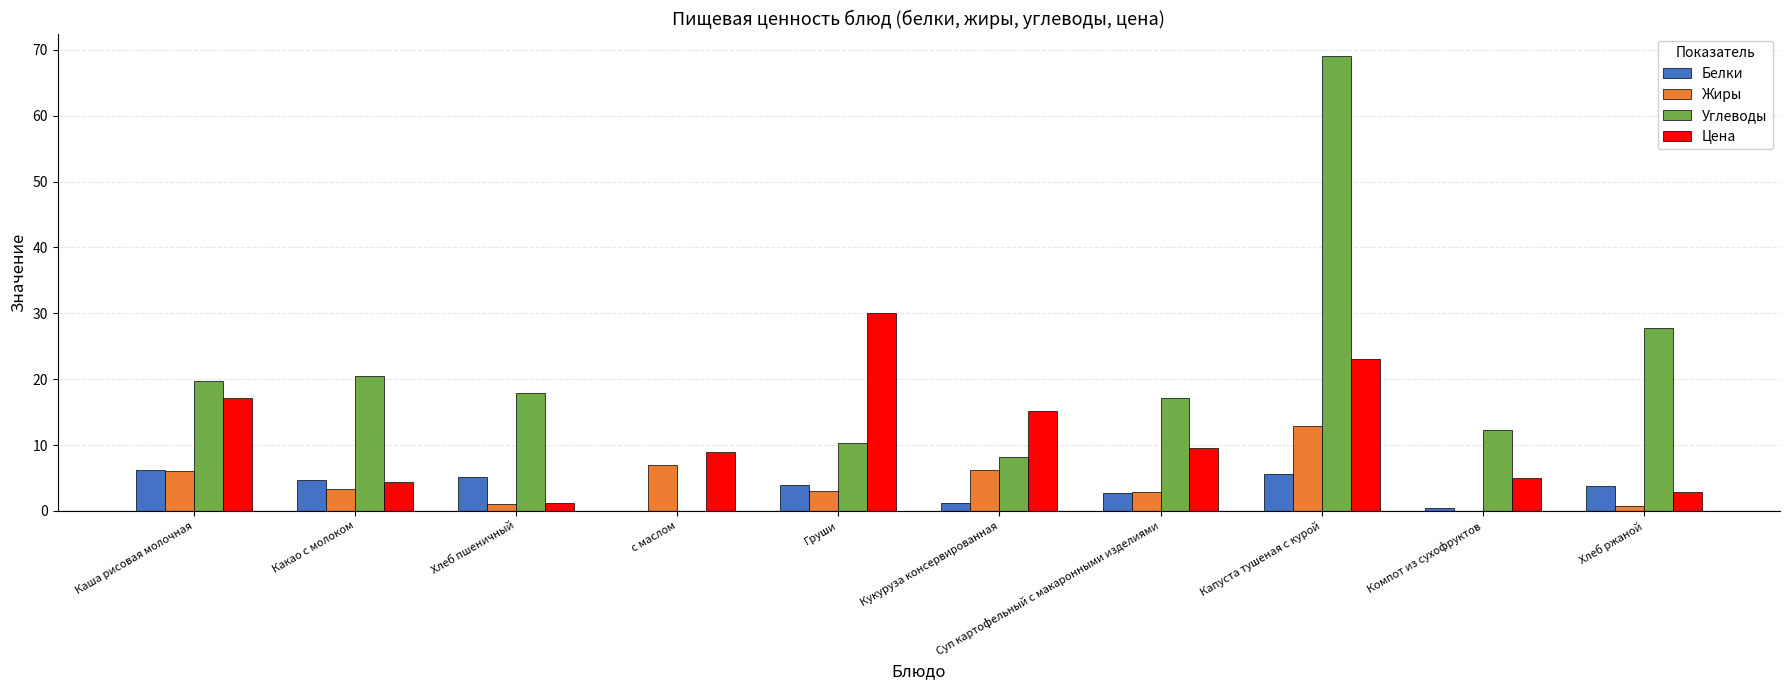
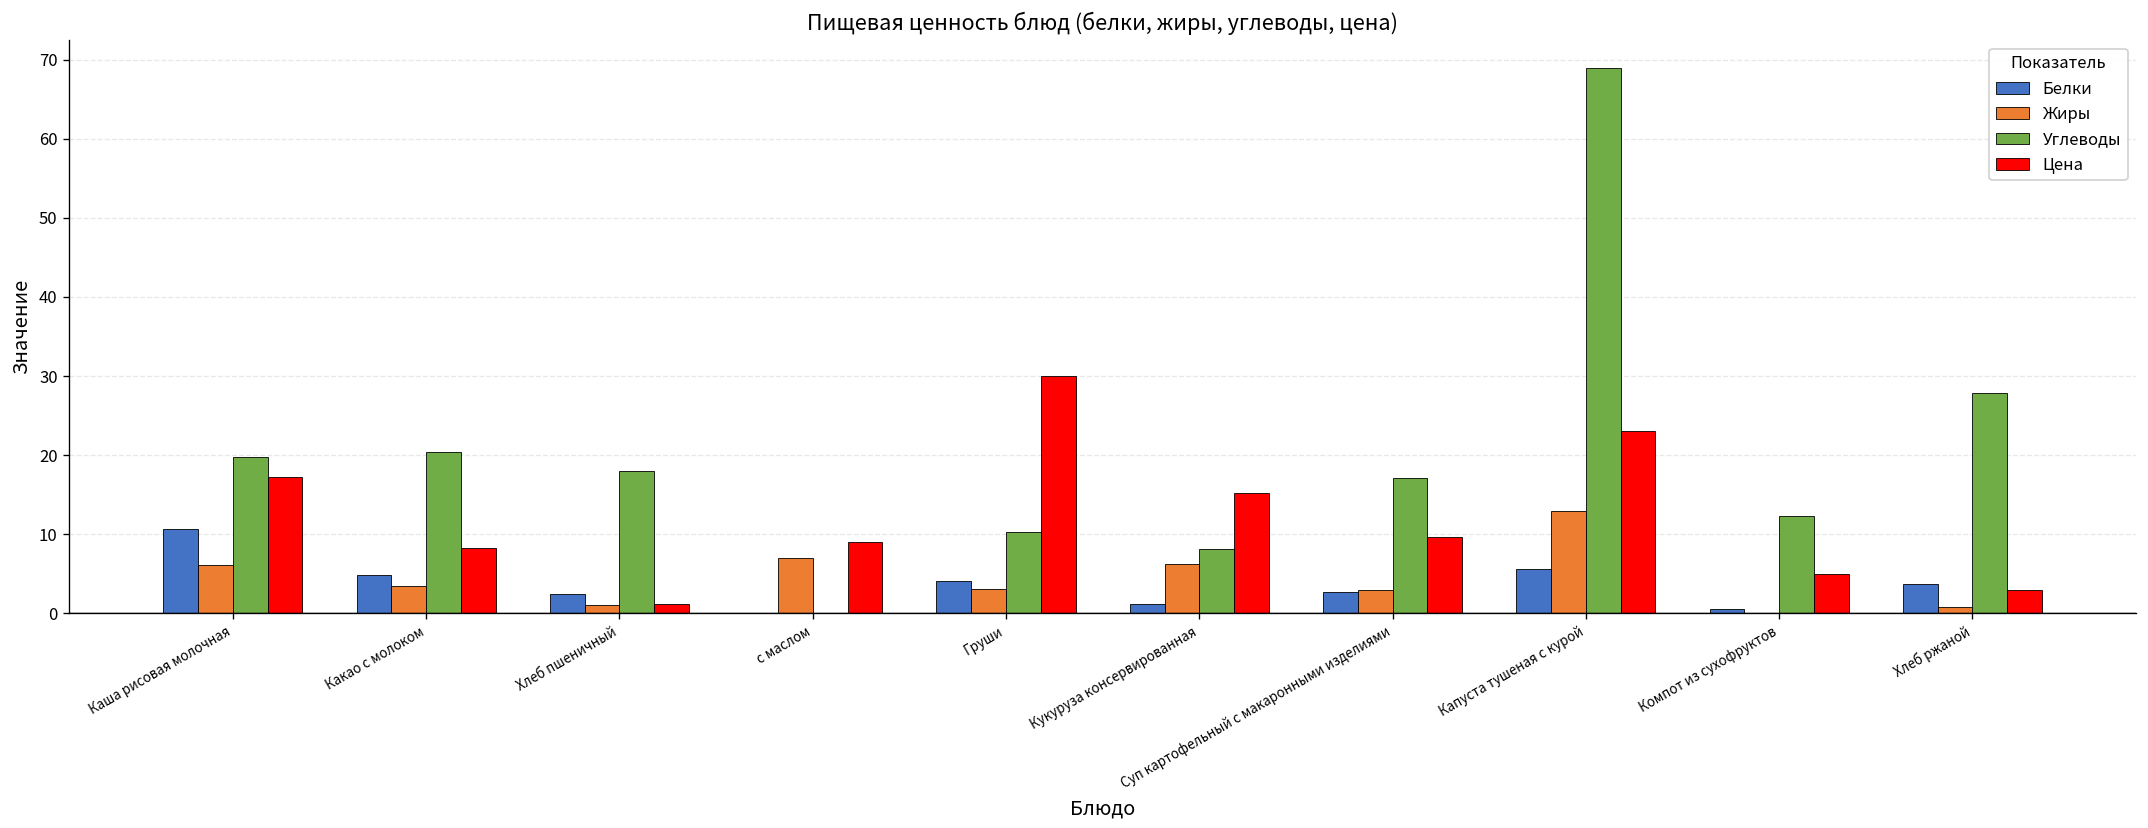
Белки, Каша рисовая молочная: 6 -> 11
Цена, Какао с молоком: 4 -> 8
Белки, Хлеб пшеничный: 5 -> 2
